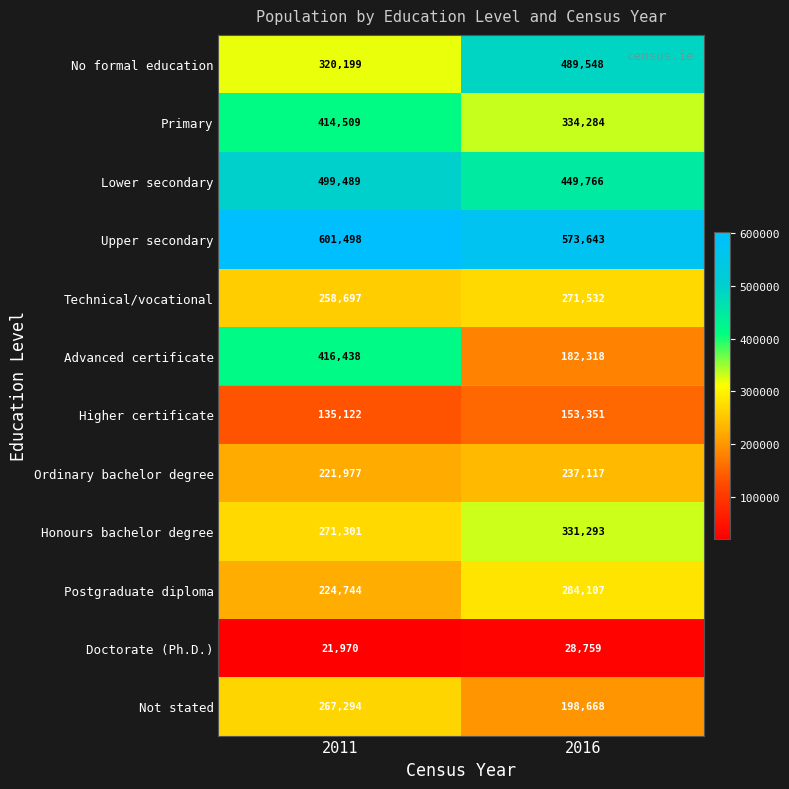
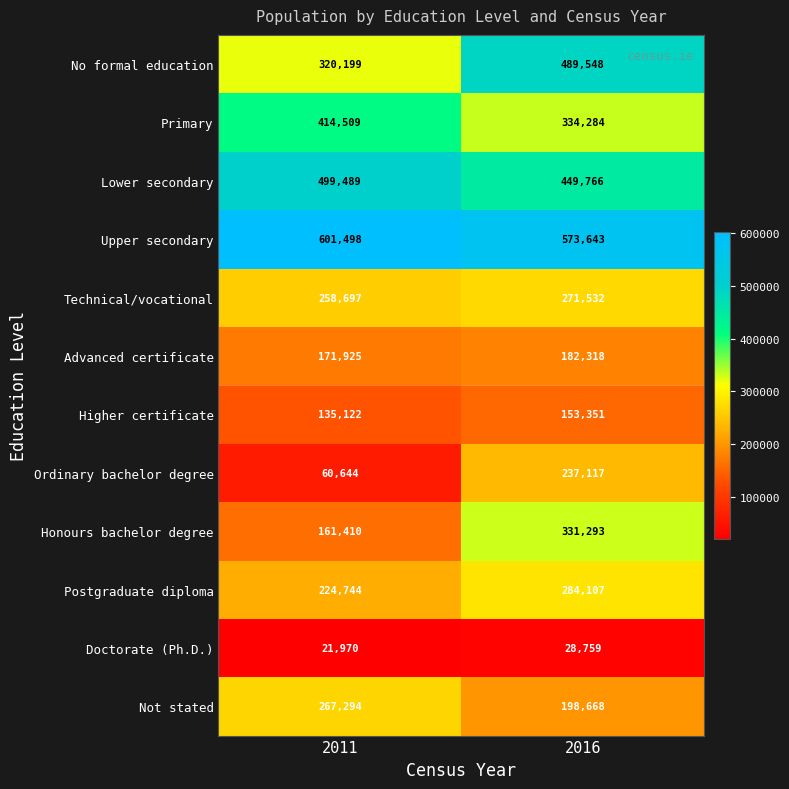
Advanced certificate, 2011: 416,438 -> 171,925
Ordinary bachelor degree, 2011: 221,977 -> 60,644
Honours bachelor degree, 2011: 271,301 -> 161,410
